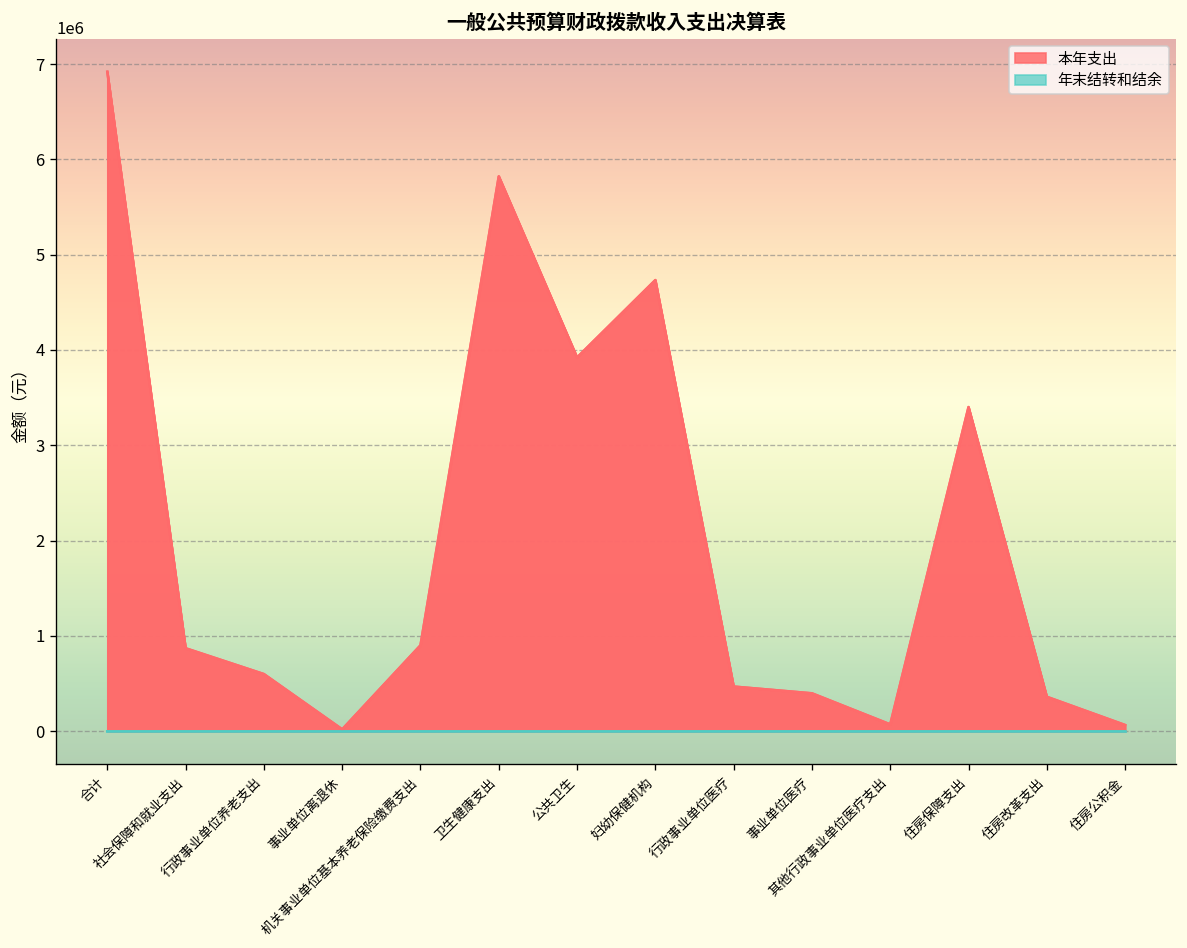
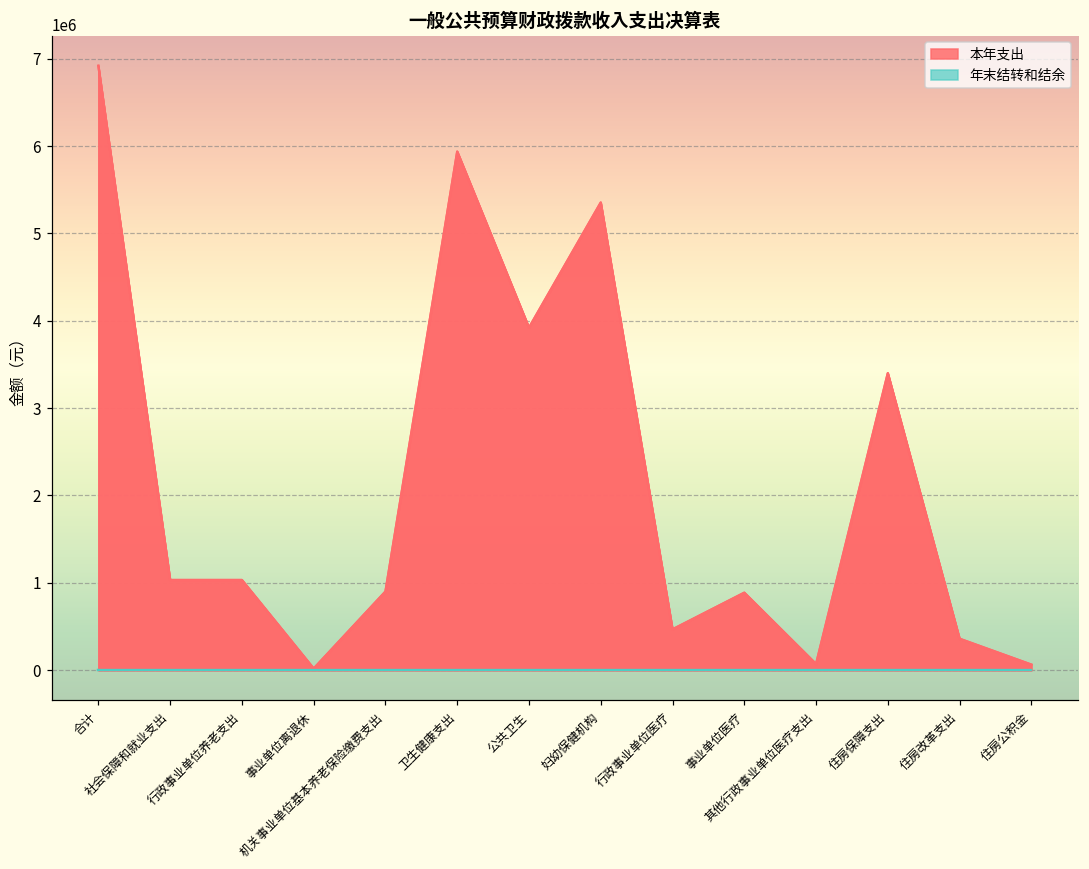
本年支出, 社会保障和就业支出: 900000 -> 1000000
本年支出, 行政事业单位养老支出: 600000 -> 1000000
本年支出, 卫生健康支出: 5800000 -> 5900000
本年支出, 妇幼保健机构: 4700000 -> 5400000
本年支出, 事业单位医疗: 400000 -> 900000
